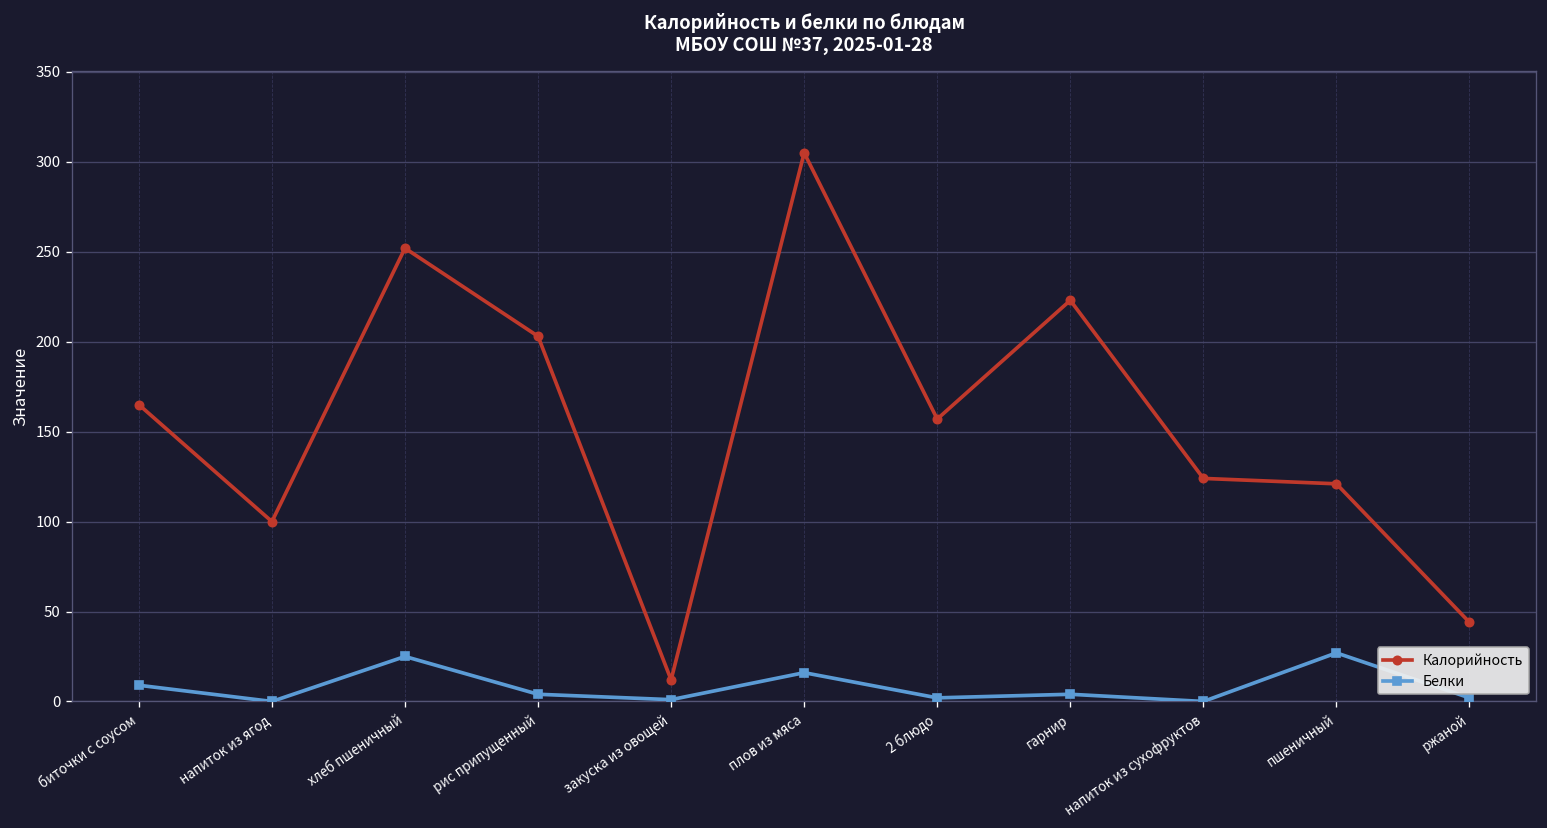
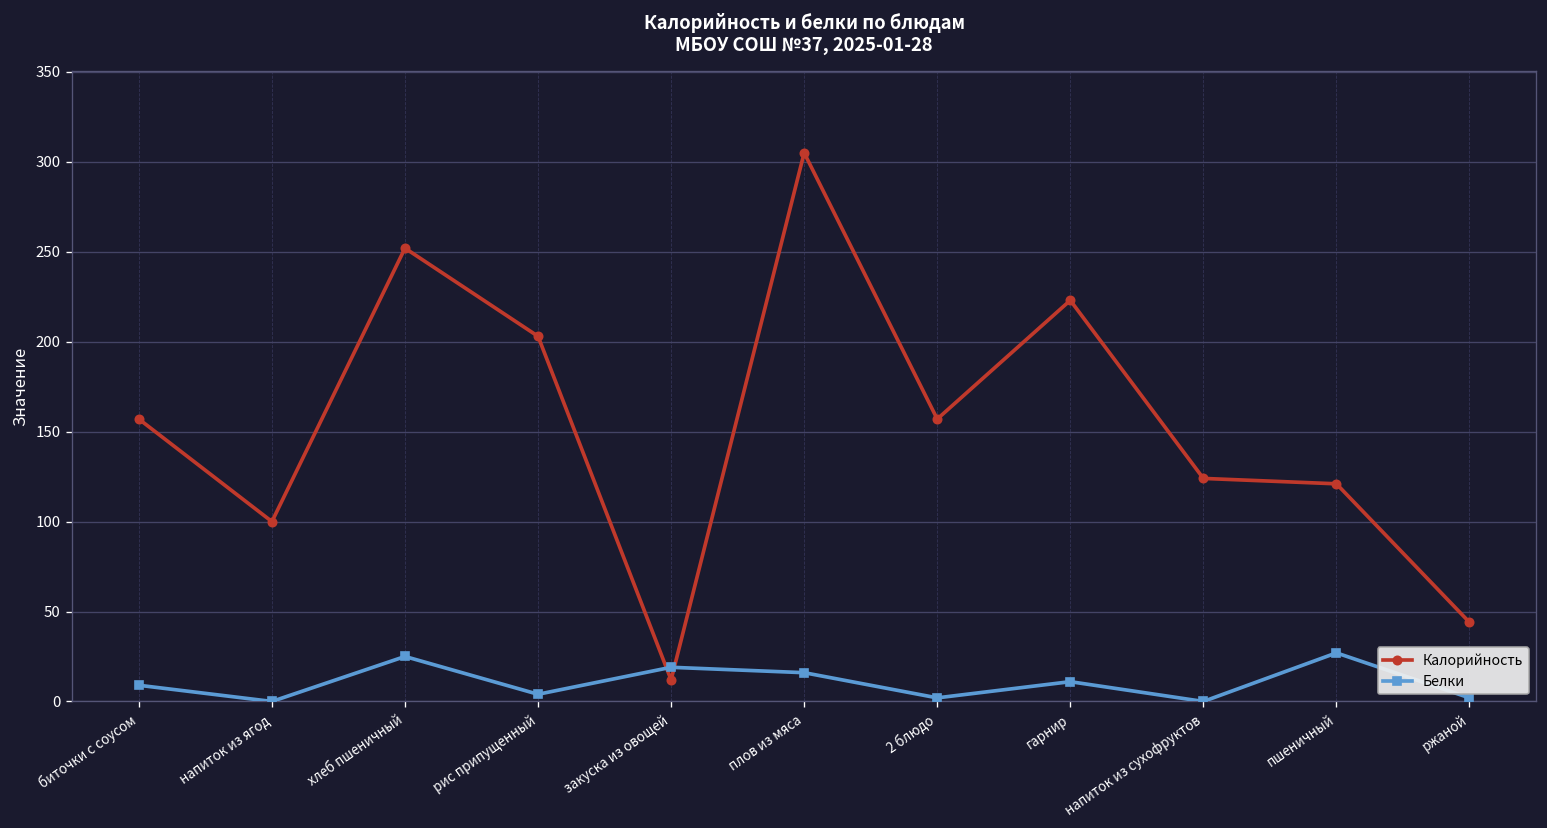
Калорийность, биточки с соусом: 165 -> 157
Белки, закуска из овощей: 1 -> 19
Белки, гарнир: 4 -> 11
